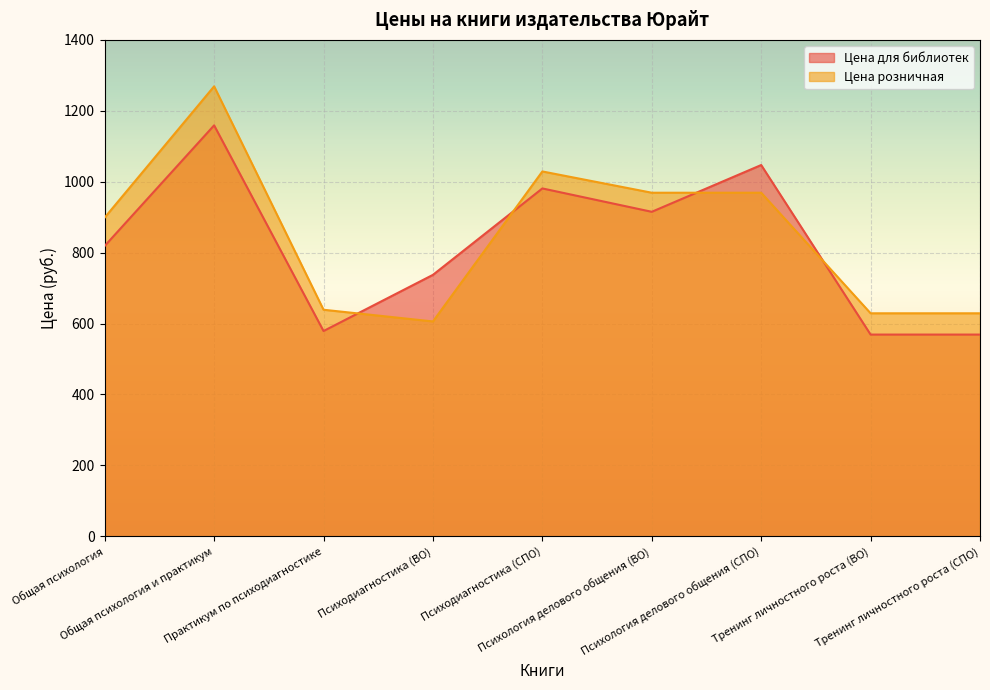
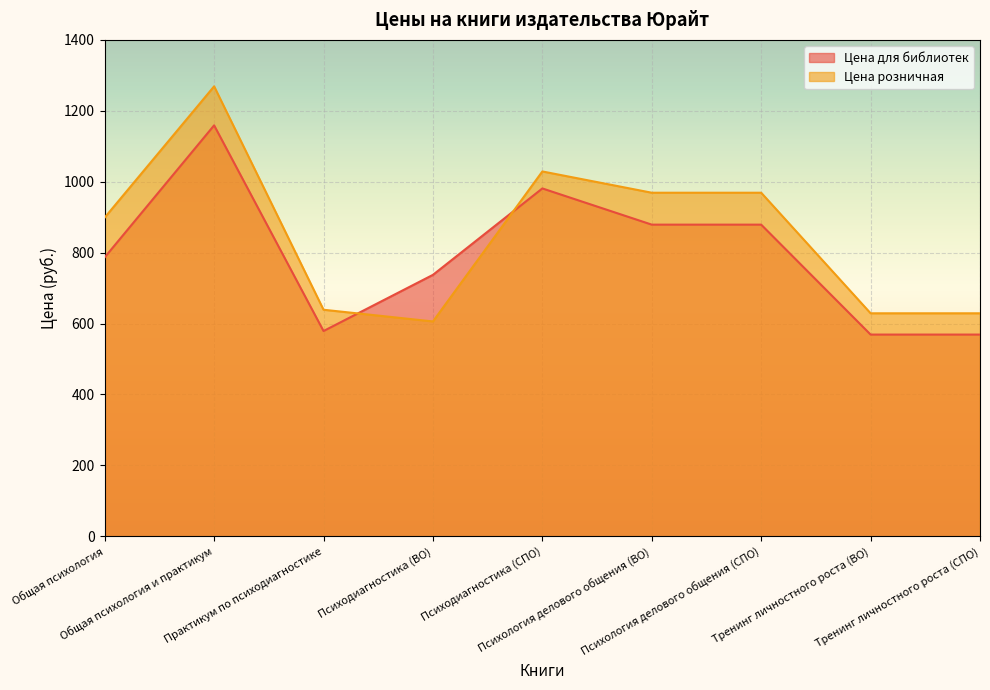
Цена для библиотек, Общая психология: 820 -> 790
Цена для библиотек, Психология делового общения (ВО): 920 -> 880
Цена для библиотек, Психология делового общения (СПО): 1050 -> 880
